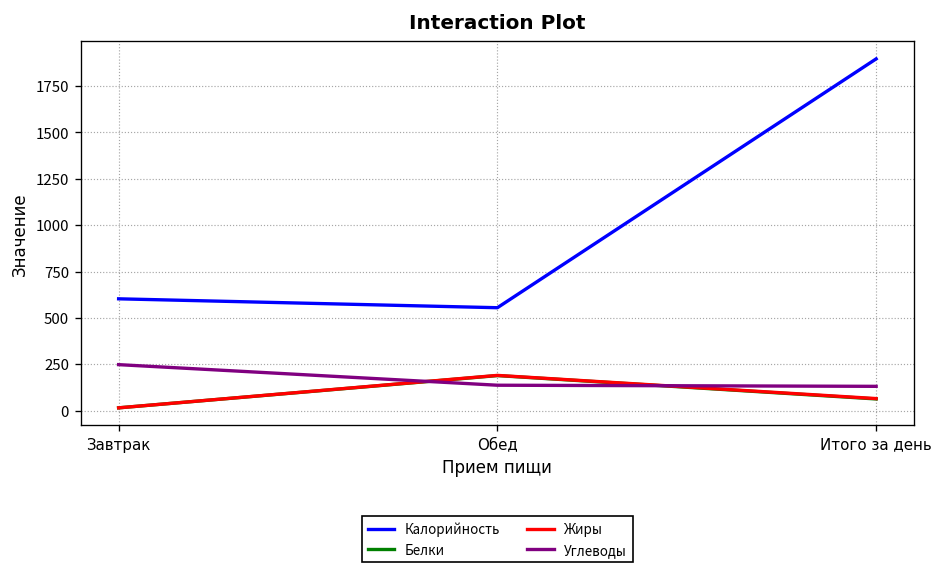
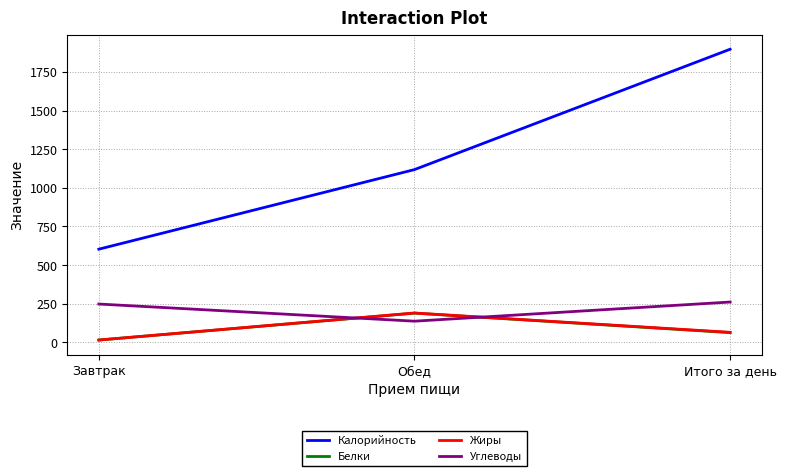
Калорийность, Обед: 560 -> 1120
Углеводы, Итого за день: 130 -> 260
